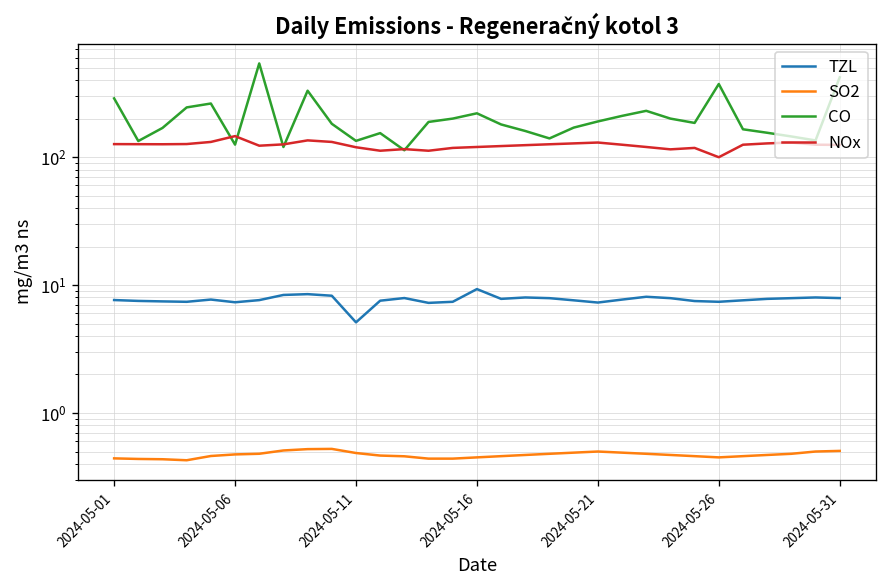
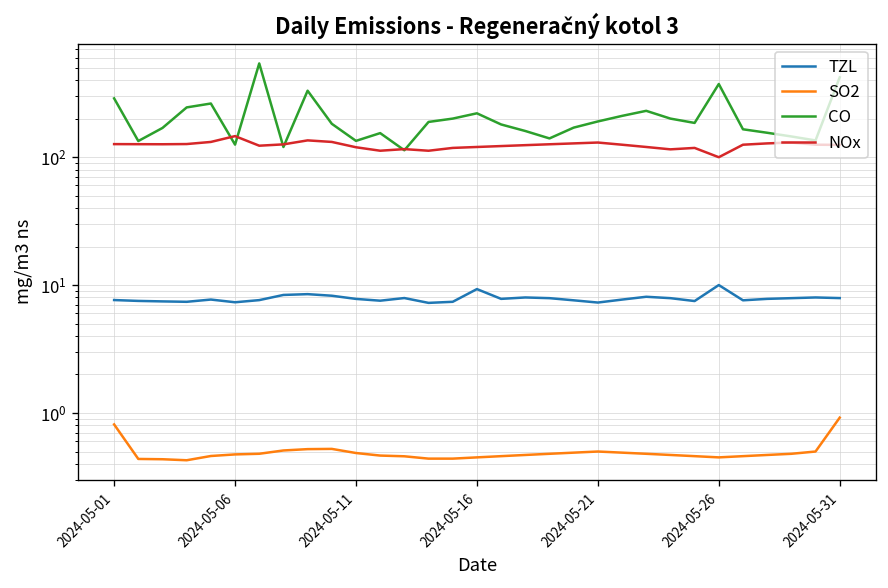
SO2, 2024-05-01: 0.44 -> 0.8
TZL, 2024-05-11: 5 -> 8
TZL, 2024-05-26: 7 -> 10
SO2, 2024-05-31: 0.5 -> 0.9
